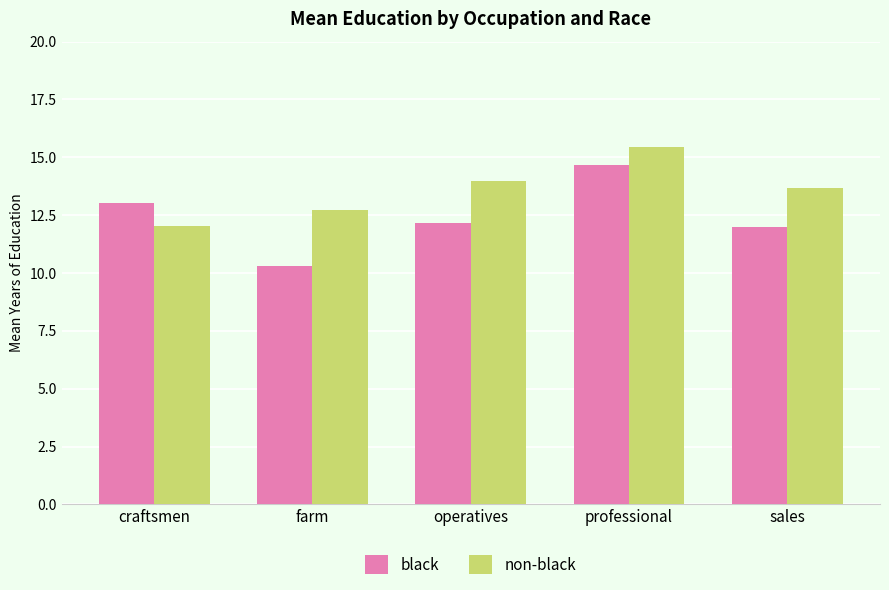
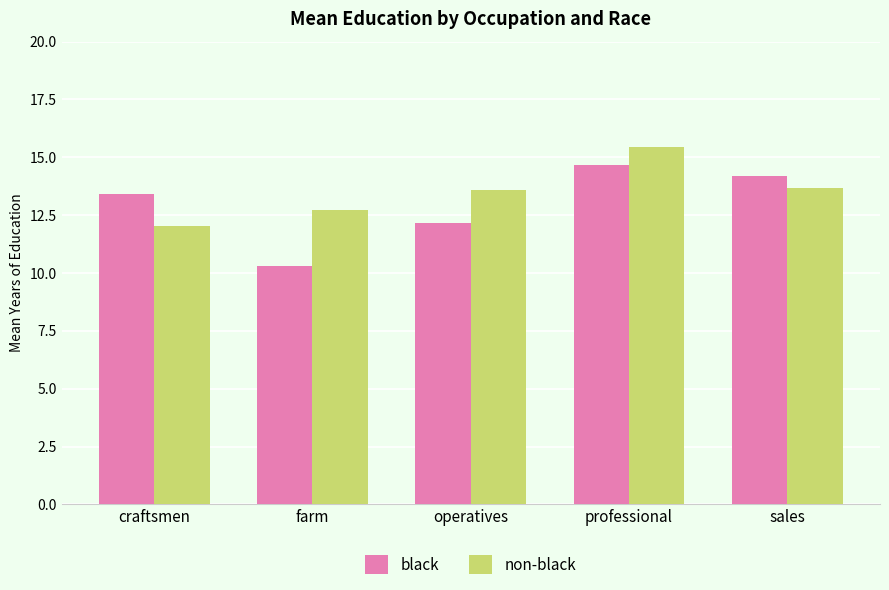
black, craftsmen: 13.0 -> 13.4
non-black, operatives: 14.0 -> 13.6
black, sales: 12.0 -> 14.2
